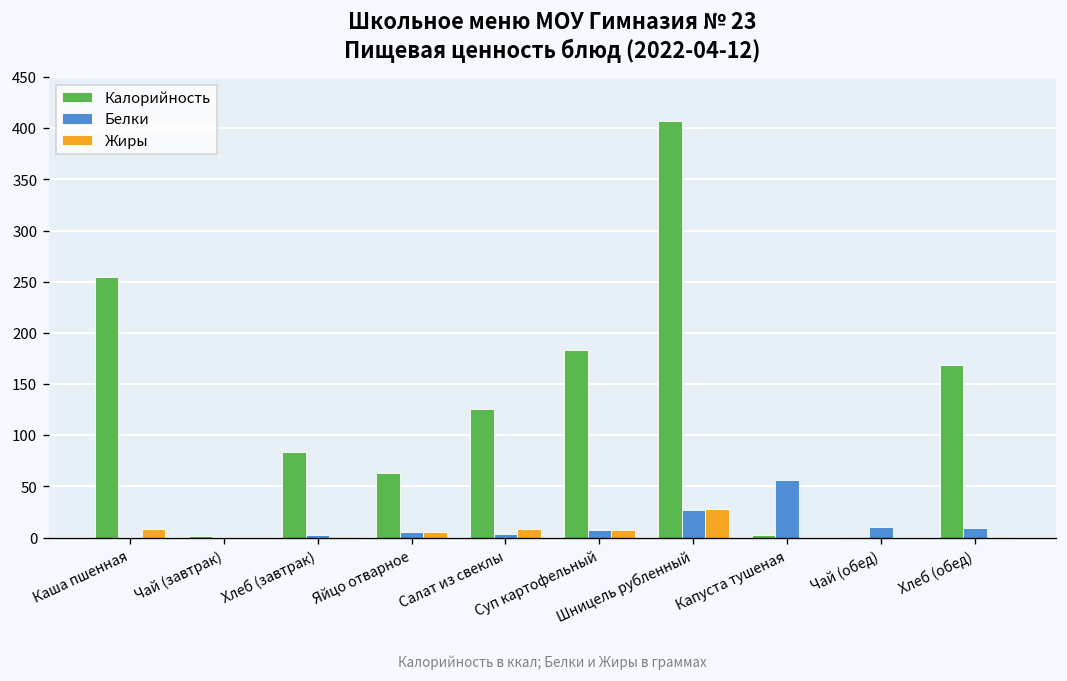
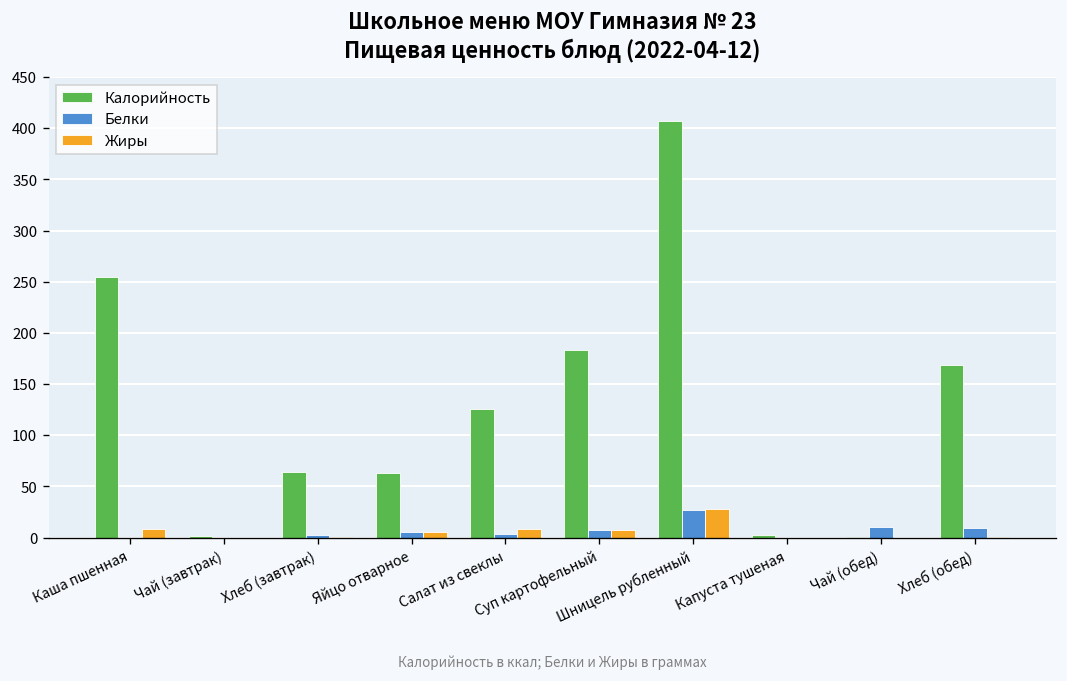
Калорийность, Хлеб (завтрак): 80 -> 60
Белки, Капуста тушеная: 60 -> 0
